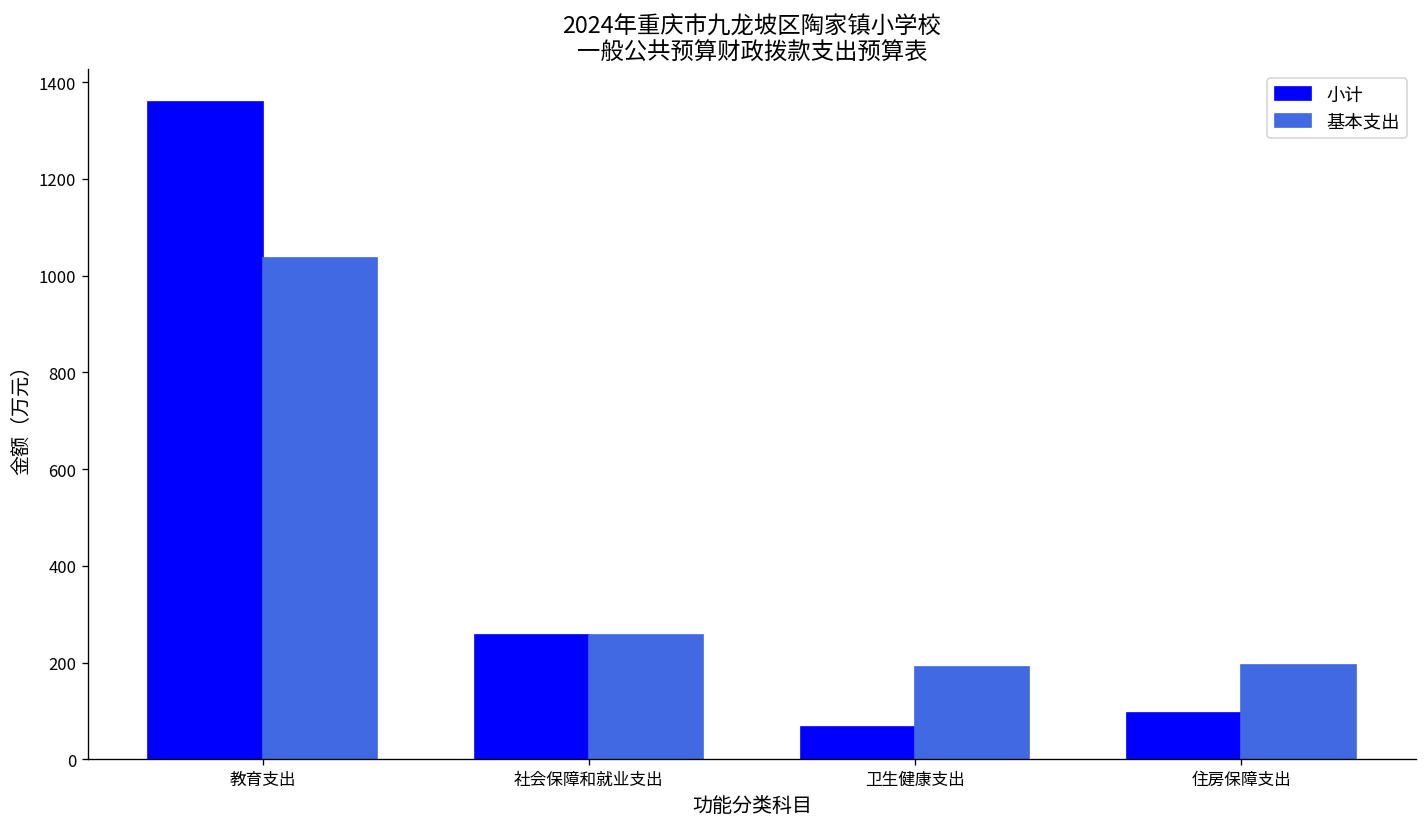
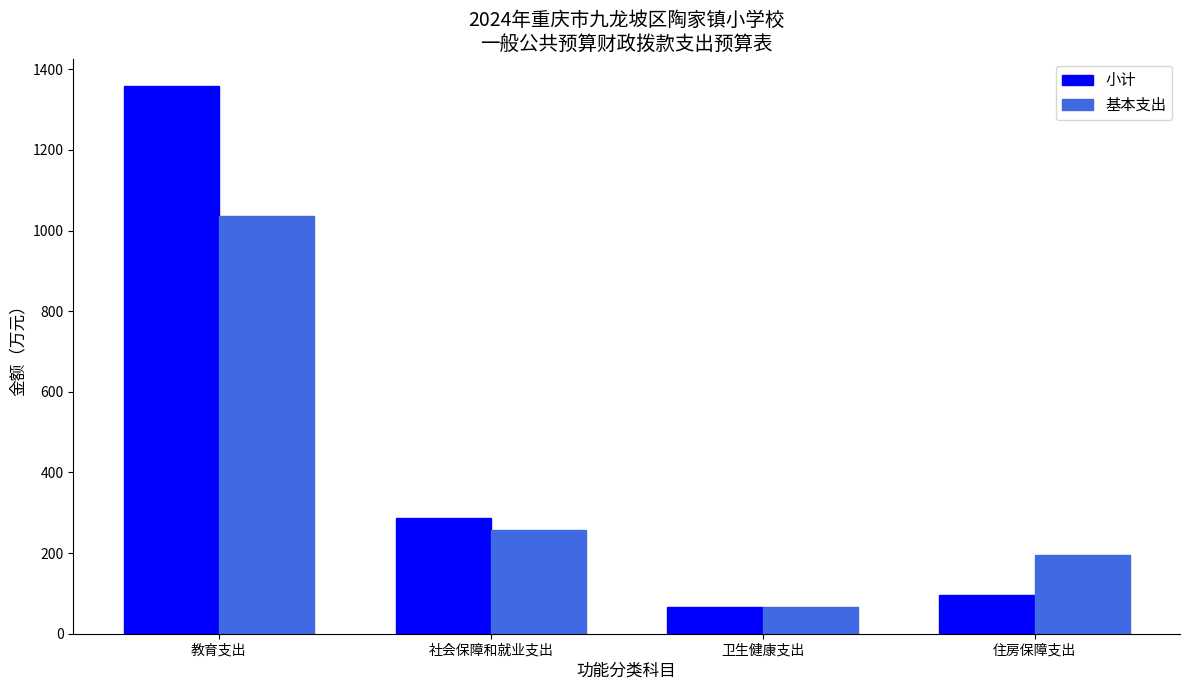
小计, 社会保障和就业支出: 260 -> 290
基本支出, 卫生健康支出: 190 -> 70
